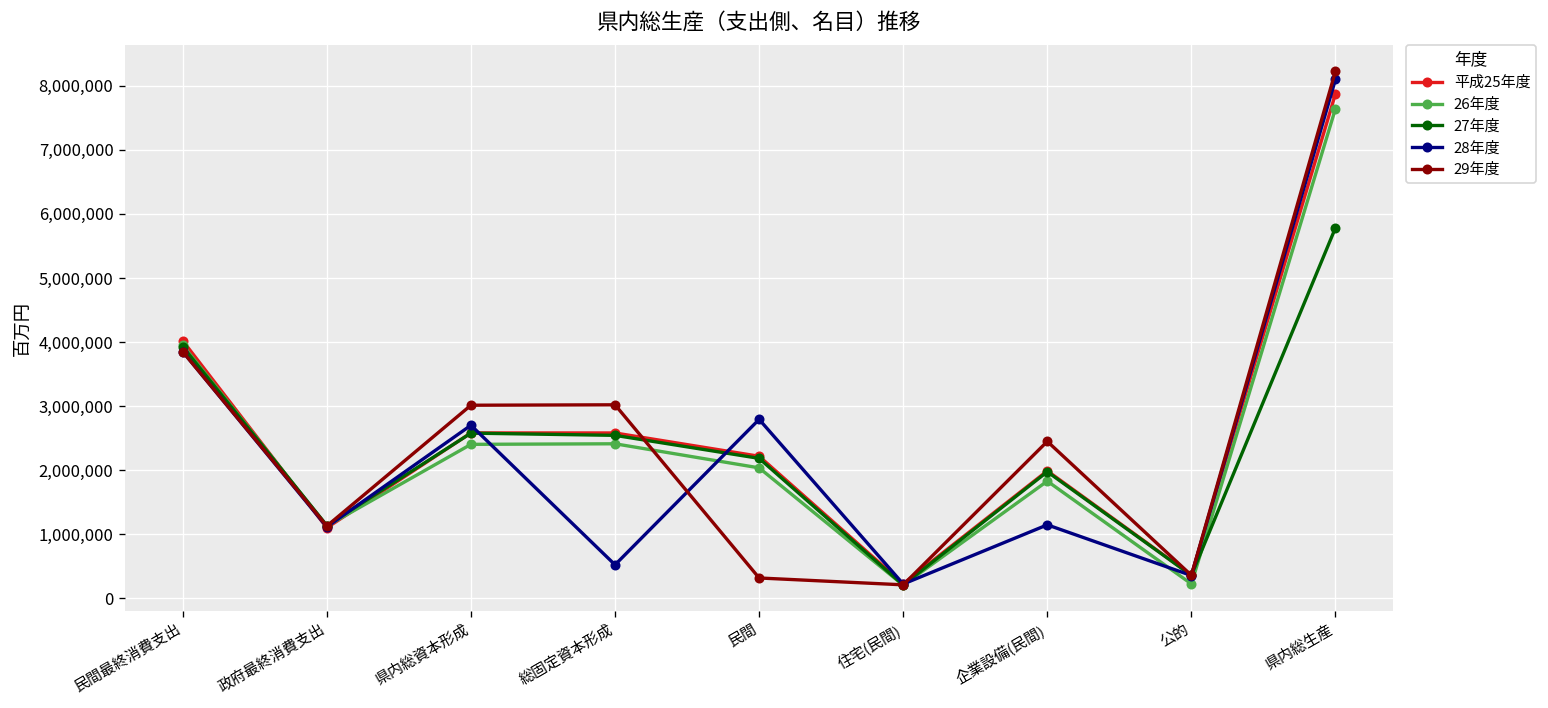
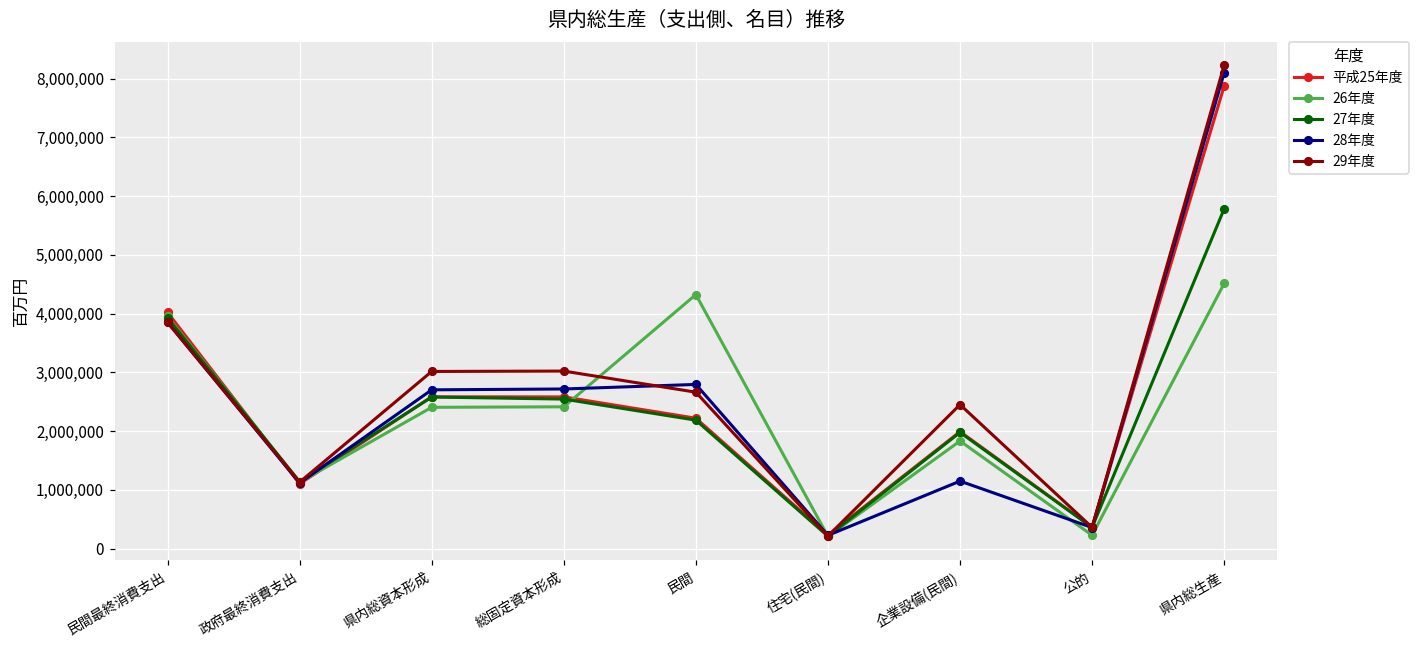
28年度, 総固定資本形成: 500,000 -> 2,700,000
26年度, 民間: 2,000,000 -> 4,300,000
29年度, 民間: 300,000 -> 2,700,000
26年度, 県内総生産: 7,600,000 -> 4,500,000
